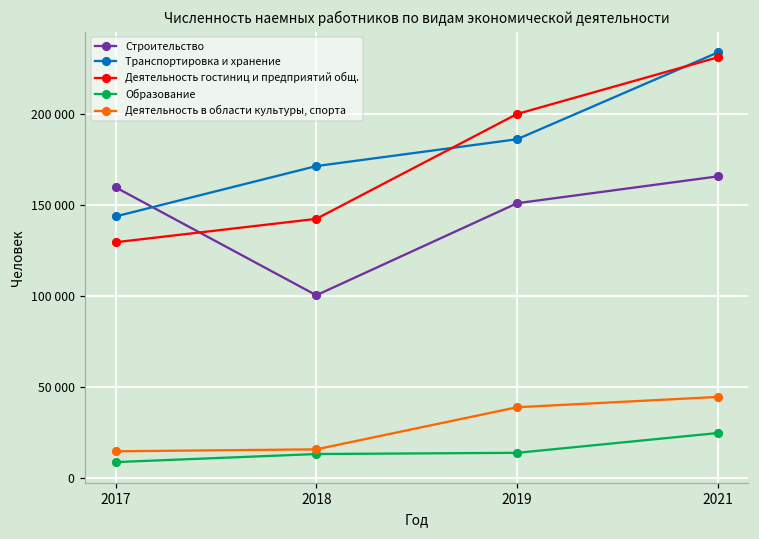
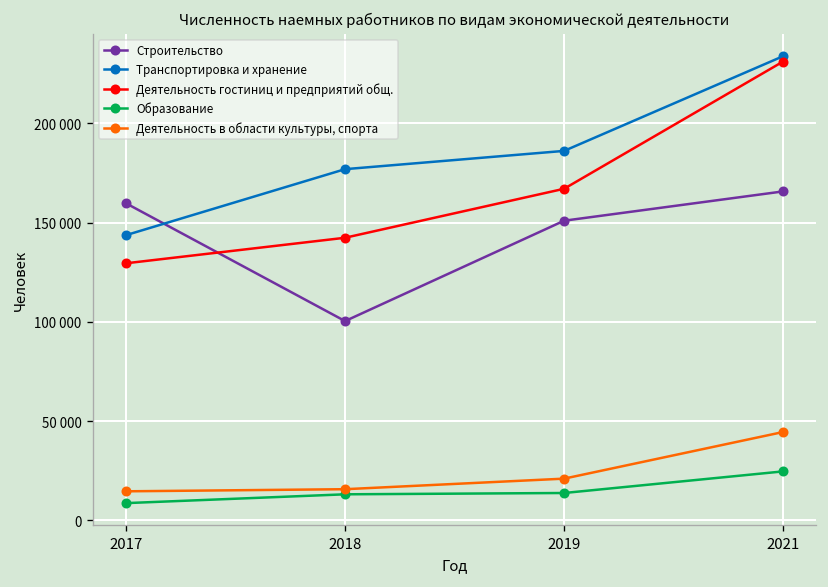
Транспортировка и хранение, 2018: 171000 -> 177000
Деятельность гостиниц и предприятий общ., 2019: 200000 -> 167000
Деятельность в области культуры, спорта, 2019: 39000 -> 21000
